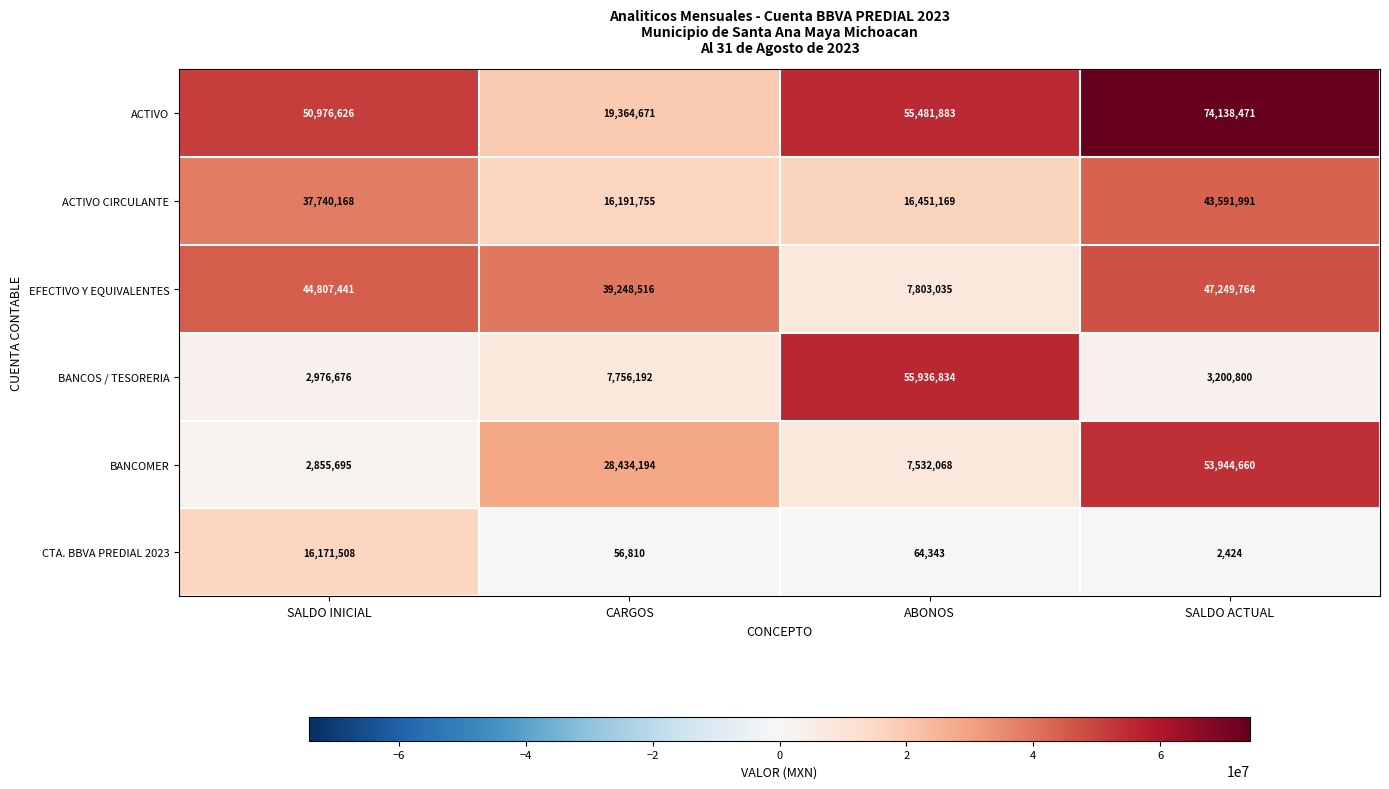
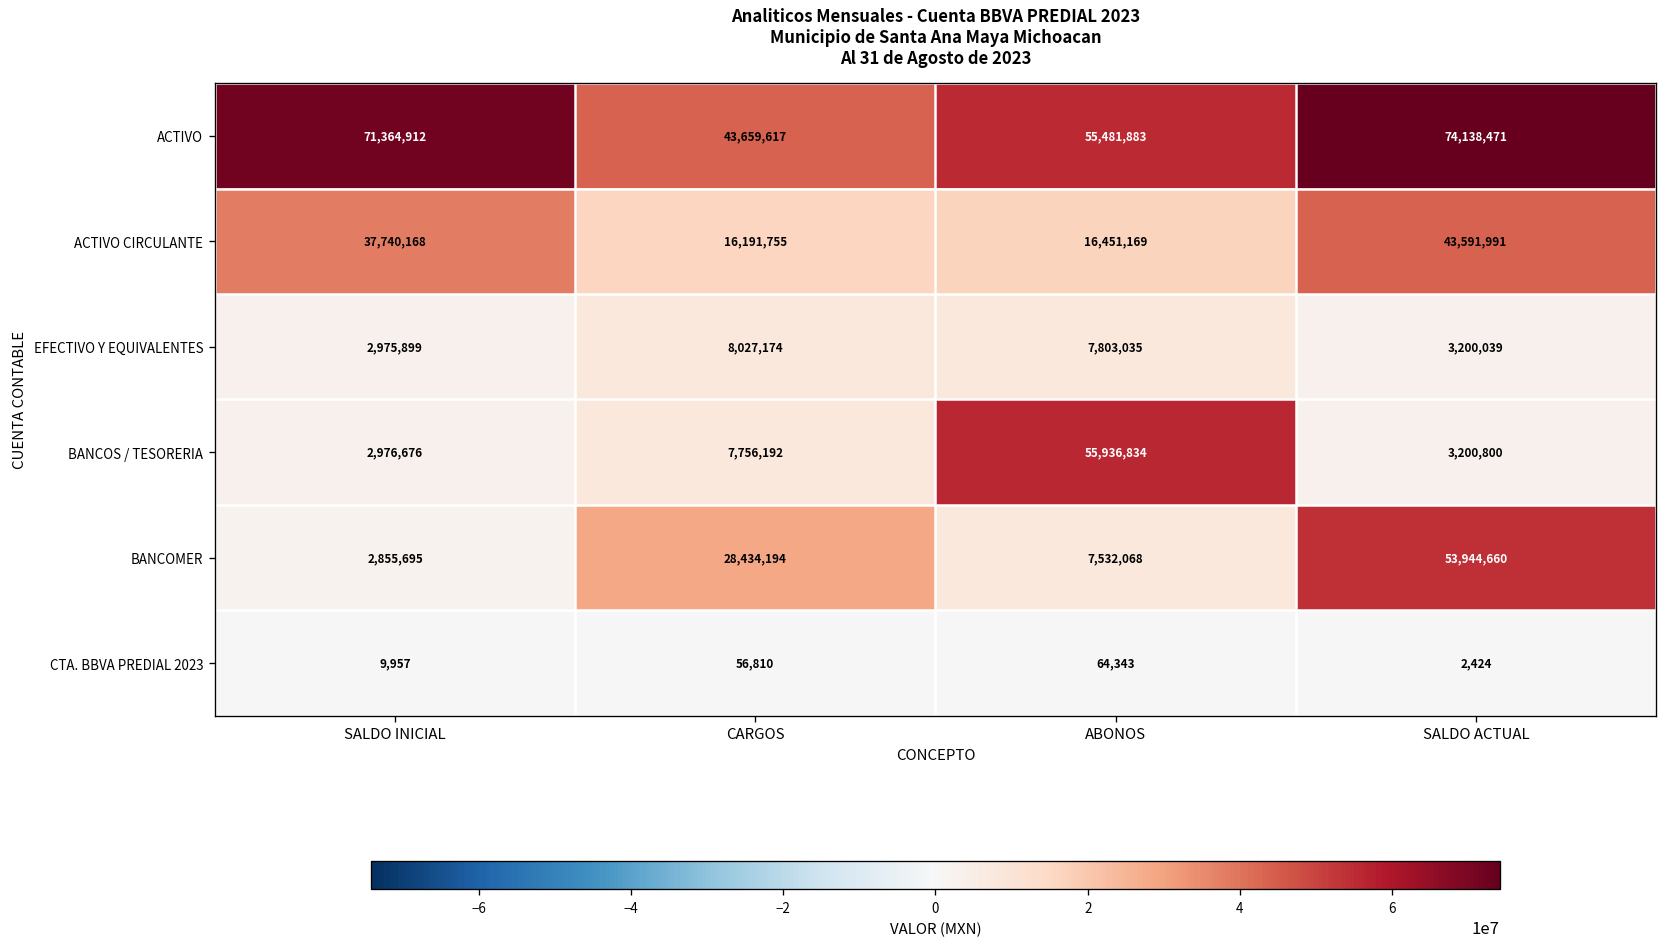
ACTIVO, SALDO INICIAL: 50,976,626 -> 71,364,912
ACTIVO, CARGOS: 19,364,671 -> 43,659,617
EFECTIVO Y EQUIVALENTES, SALDO INICIAL: 44,807,441 -> 2,975,899
EFECTIVO Y EQUIVALENTES, CARGOS: 39,248,516 -> 8,027,174
EFECTIVO Y EQUIVALENTES, SALDO ACTUAL: 47,249,764 -> 3,200,039
CTA. BBVA PREDIAL 2023, SALDO INICIAL: 16,171,508 -> 9,957
